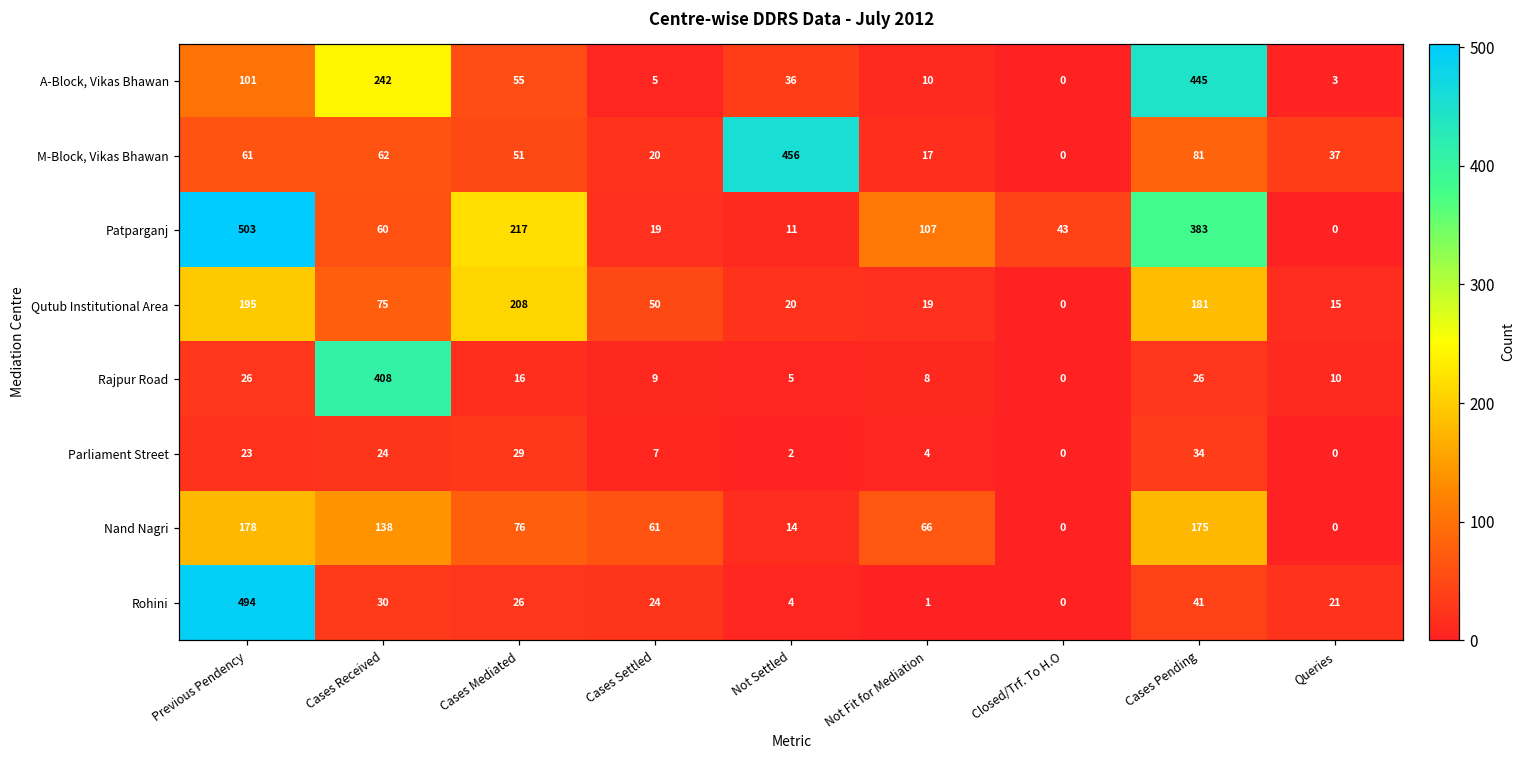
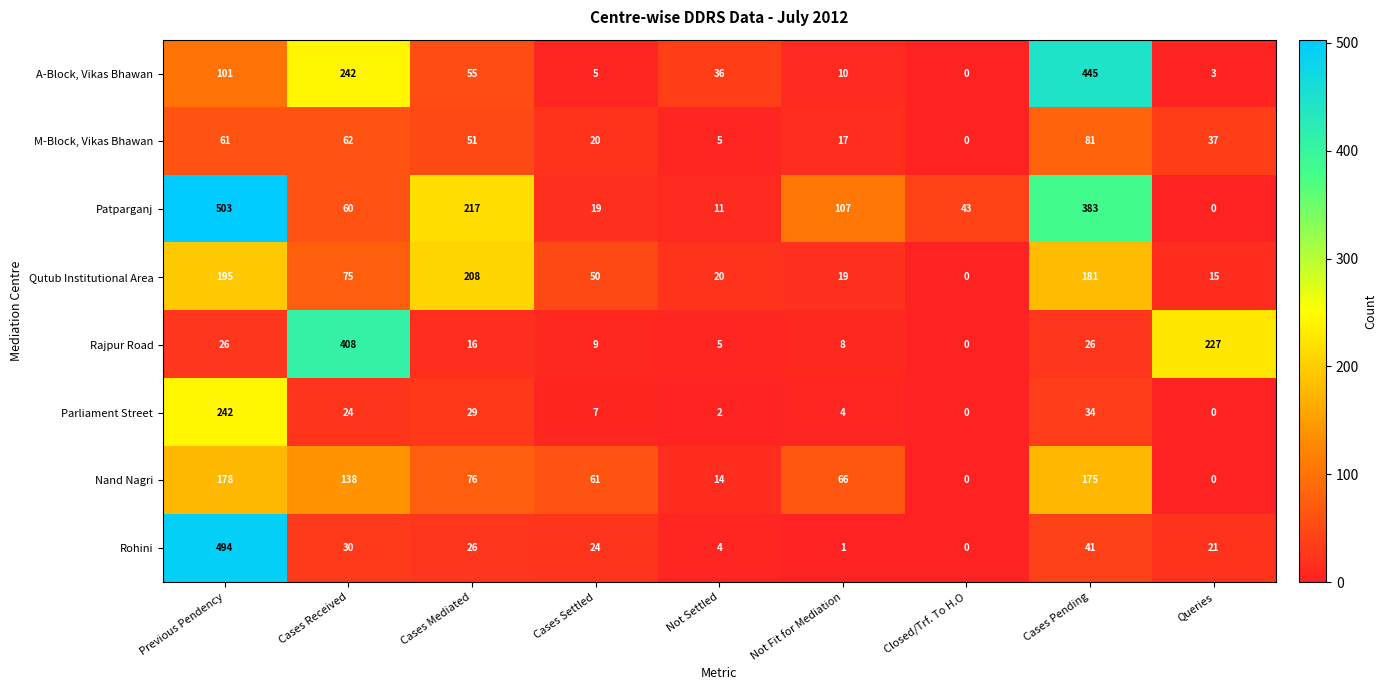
M-Block, Vikas Bhawan, Not Settled: 456 -> 5
Rajpur Road, Queries: 10 -> 227
Parliament Street, Previous Pendency: 23 -> 242
